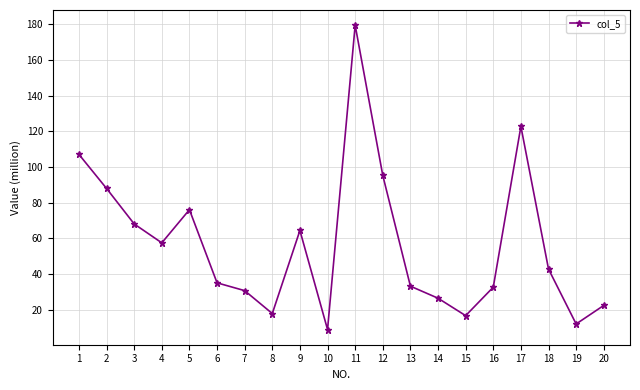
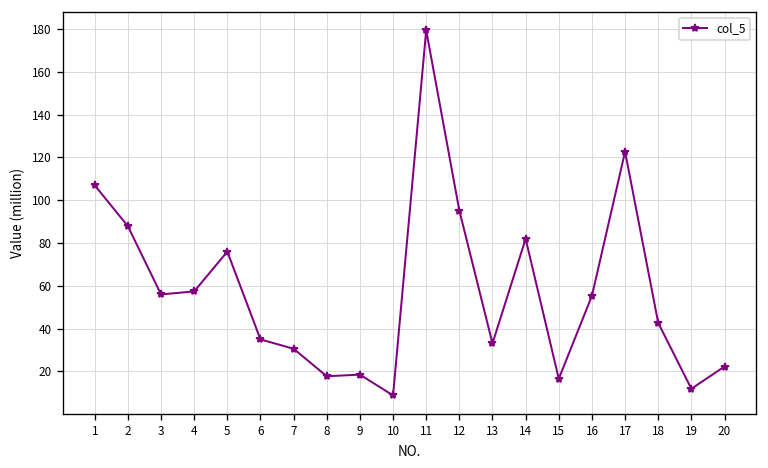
3: 68 -> 56
9: 64 -> 19
14: 26 -> 82
16: 33 -> 55
